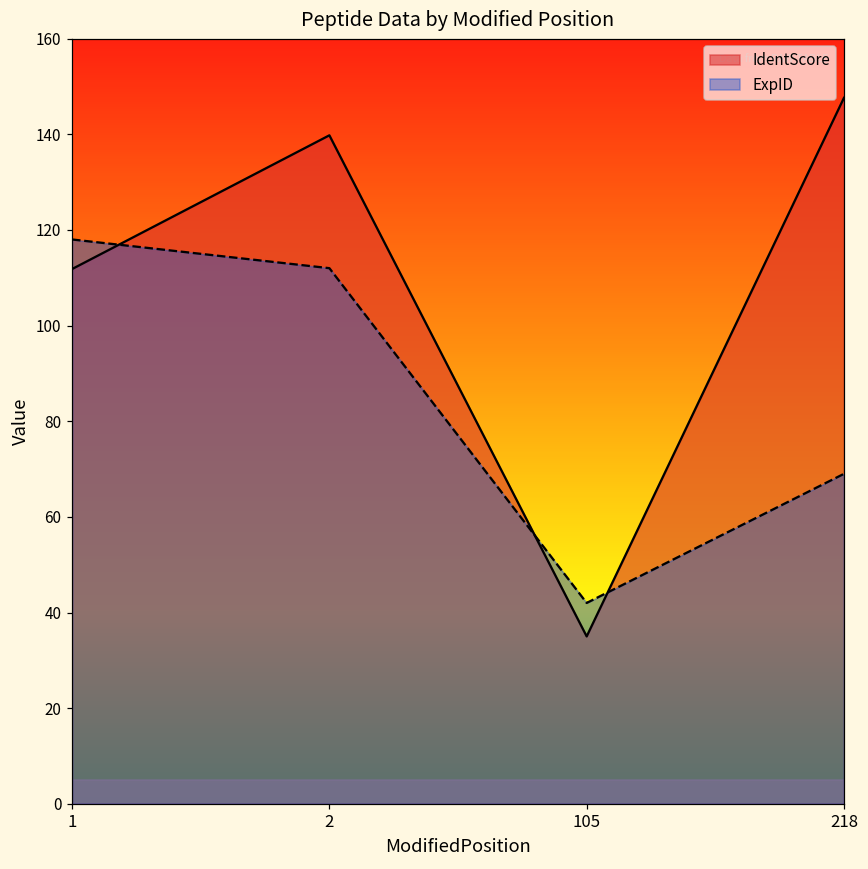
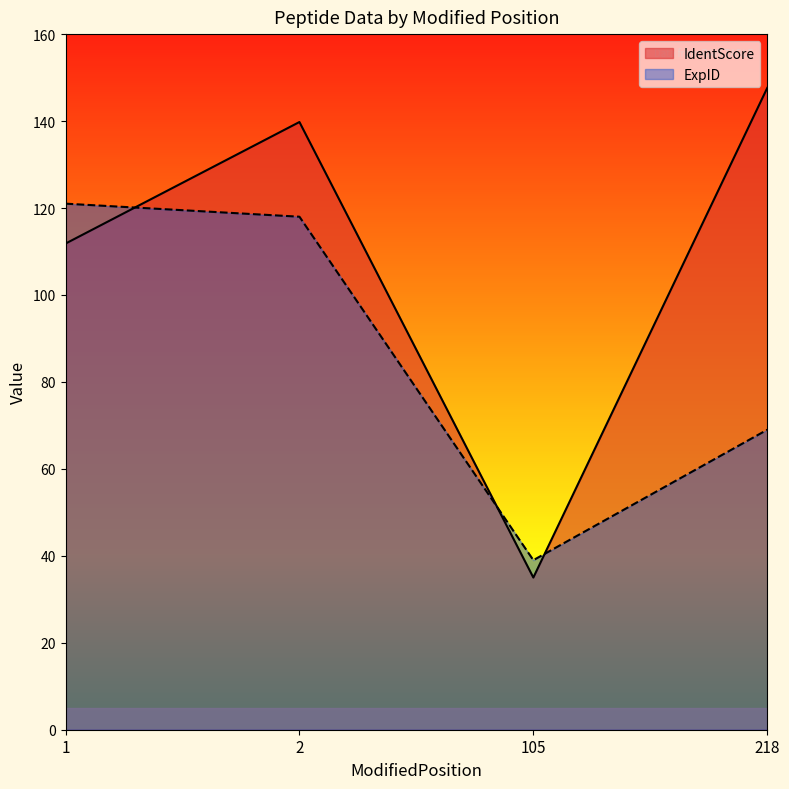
ExpID, 1: 118 -> 121
ExpID, 2: 112 -> 118
ExpID, 105: 42 -> 39
